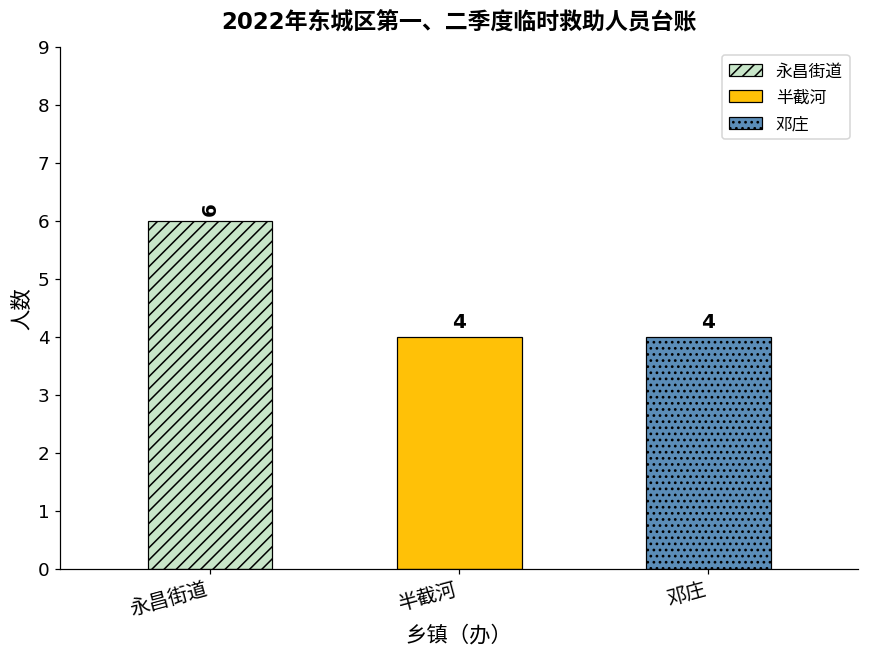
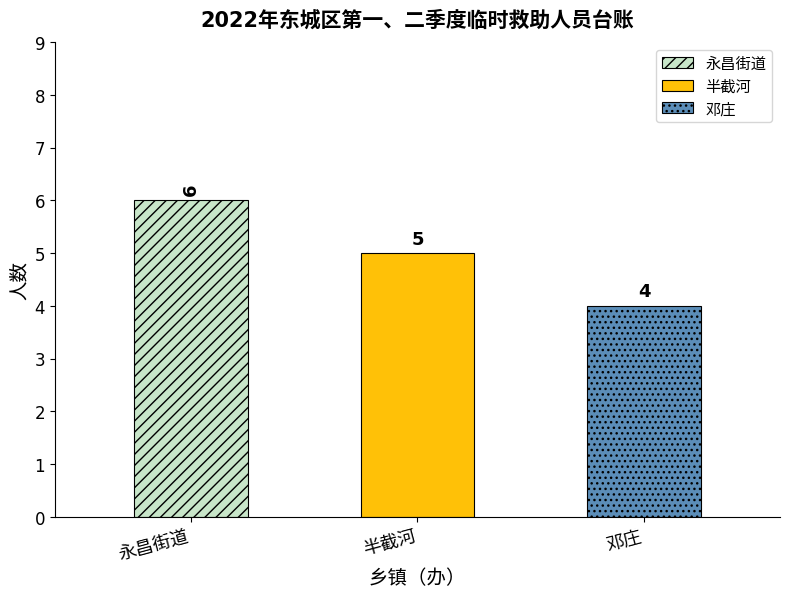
半截河: 4 -> 5
